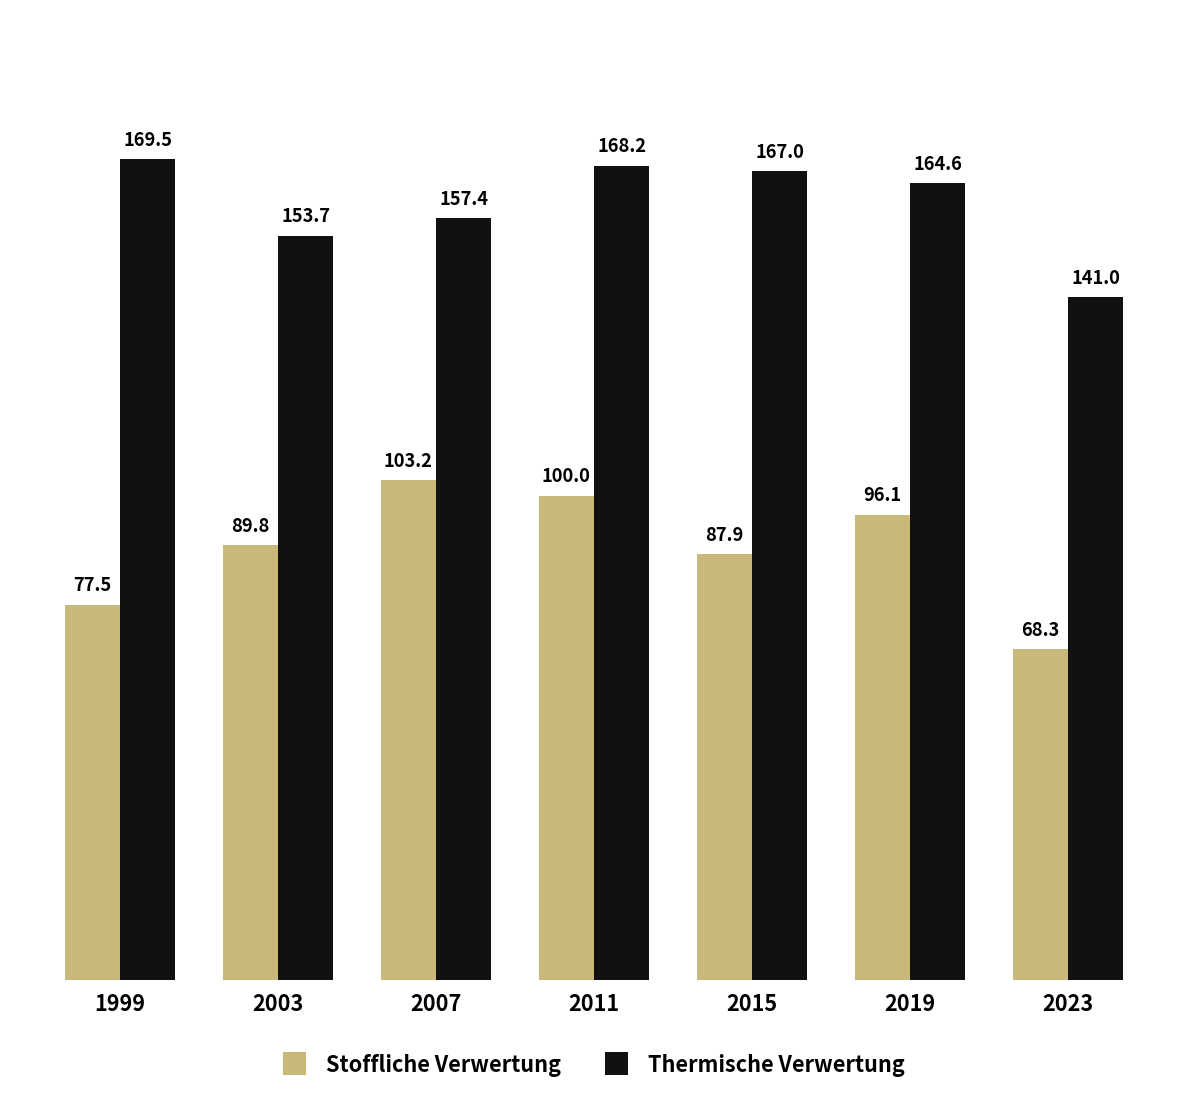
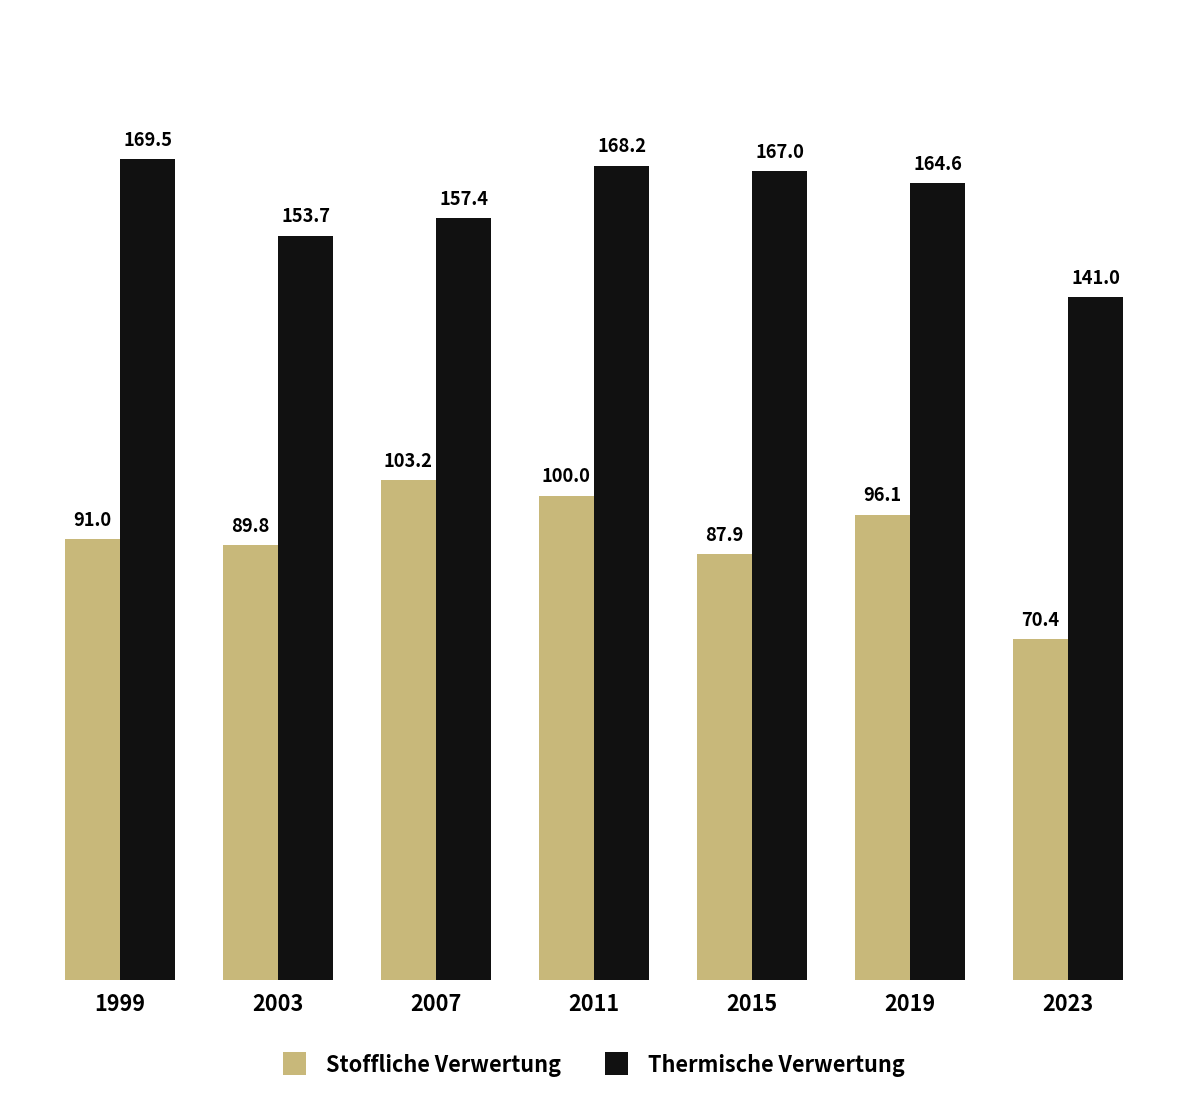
Stoffliche Verwertung, 1999: 77.5 -> 91.0
Stoffliche Verwertung, 2023: 68.3 -> 70.4
